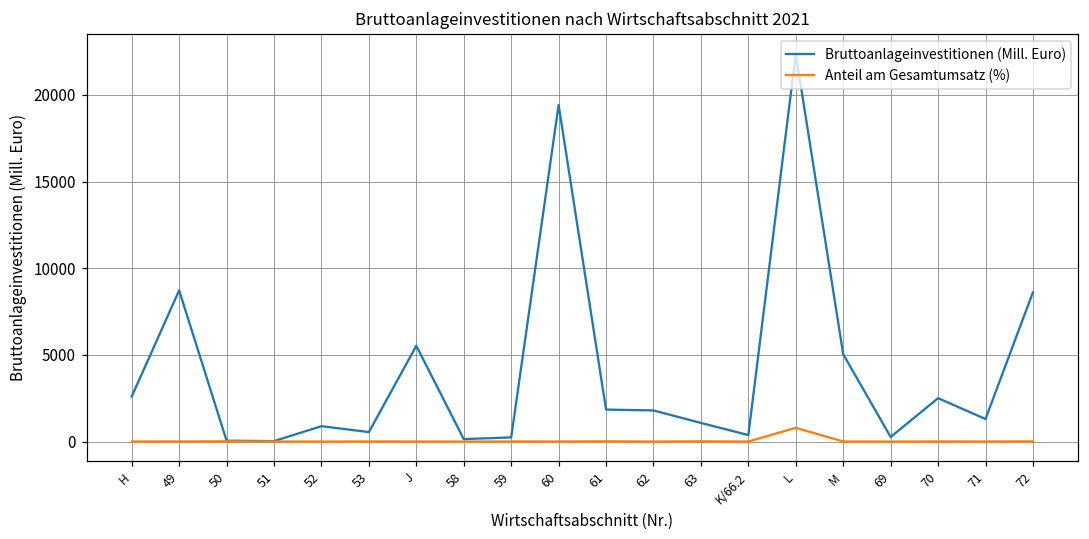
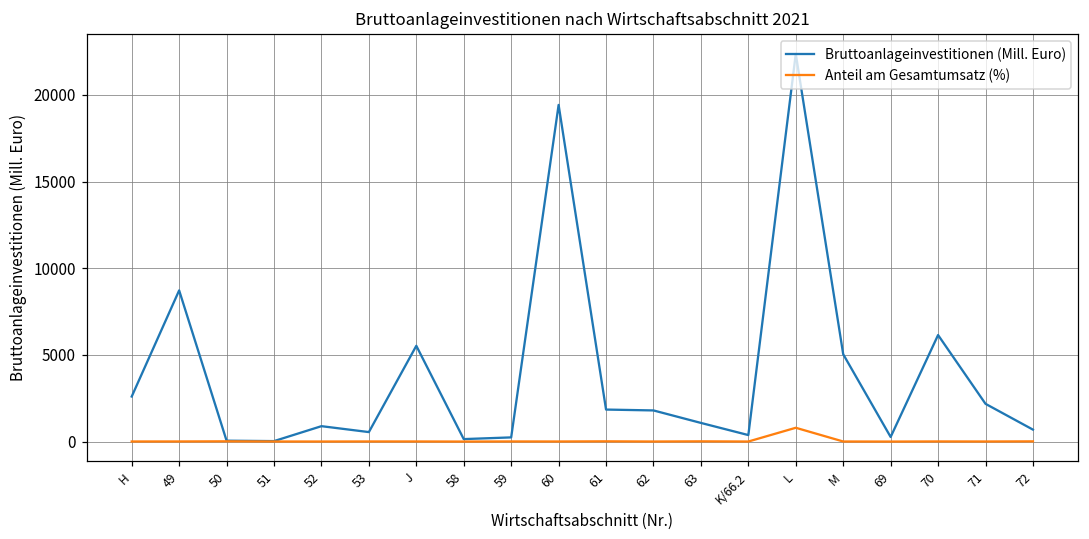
Bruttoanlageinvestitionen (Mill. Euro), 70: 2500 -> 6100
Bruttoanlageinvestitionen (Mill. Euro), 71: 1300 -> 2200
Bruttoanlageinvestitionen (Mill. Euro), 72: 8600 -> 700
